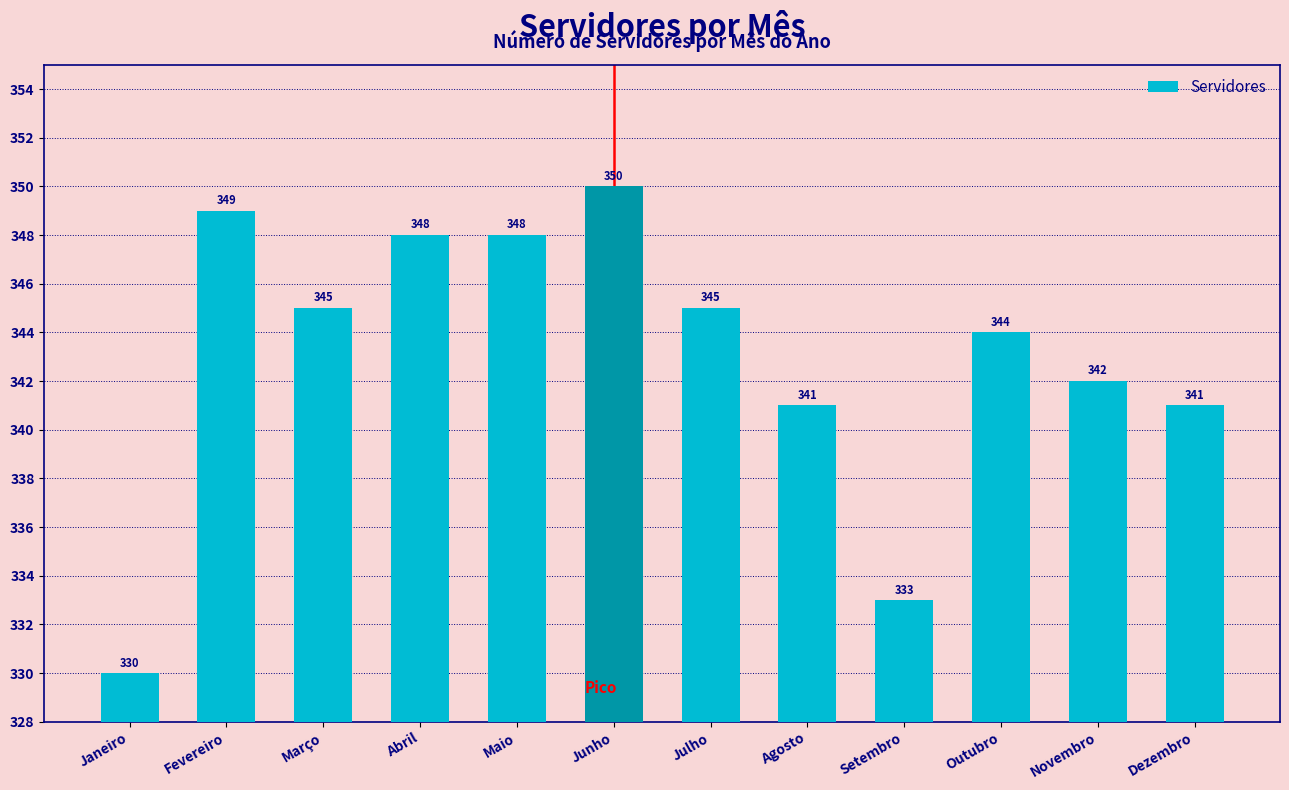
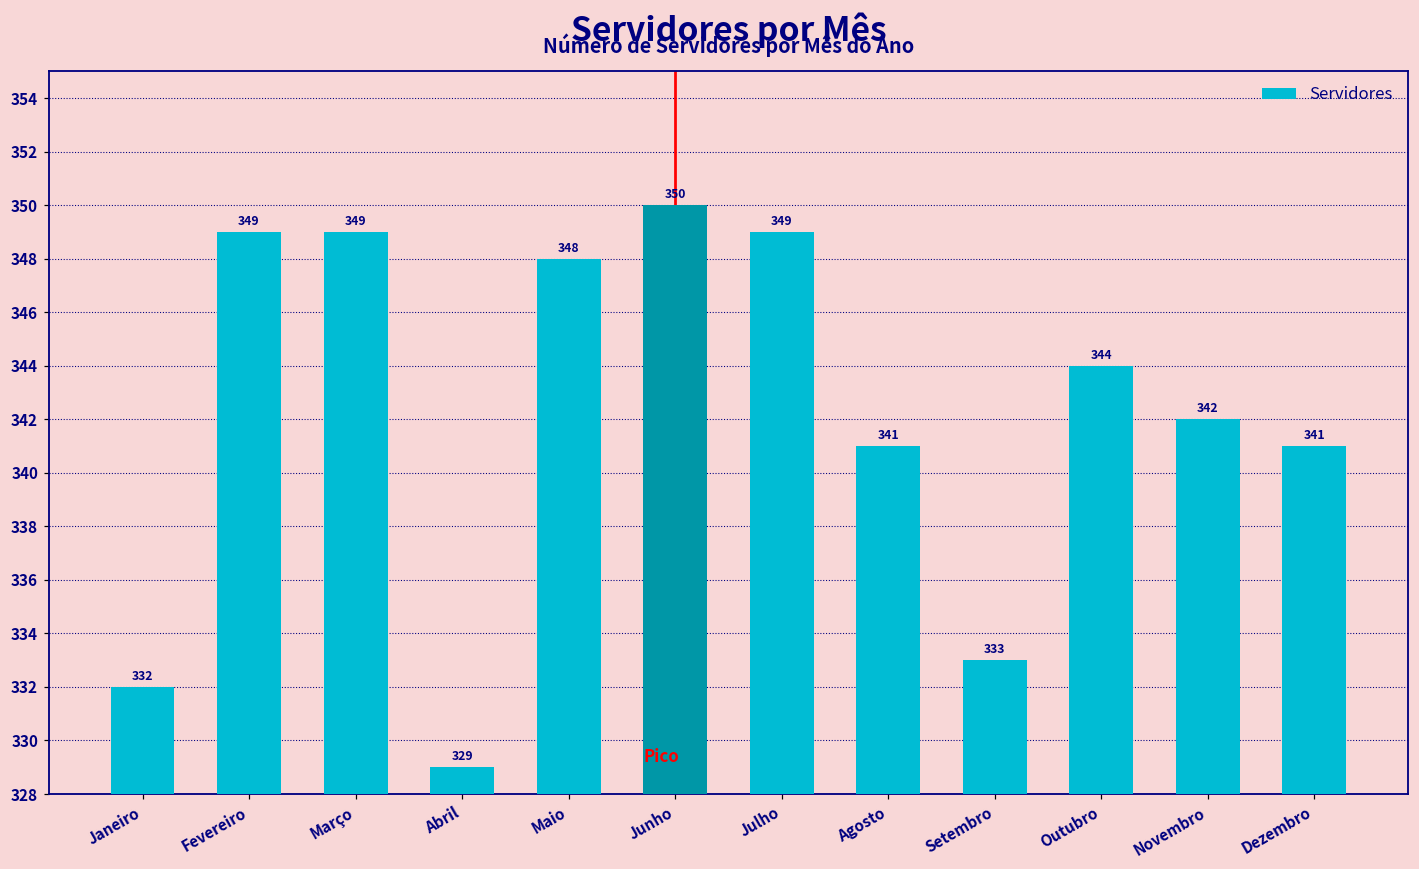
Janeiro: 330 -> 332
Março: 345 -> 349
Abril: 348 -> 329
Julho: 345 -> 349
